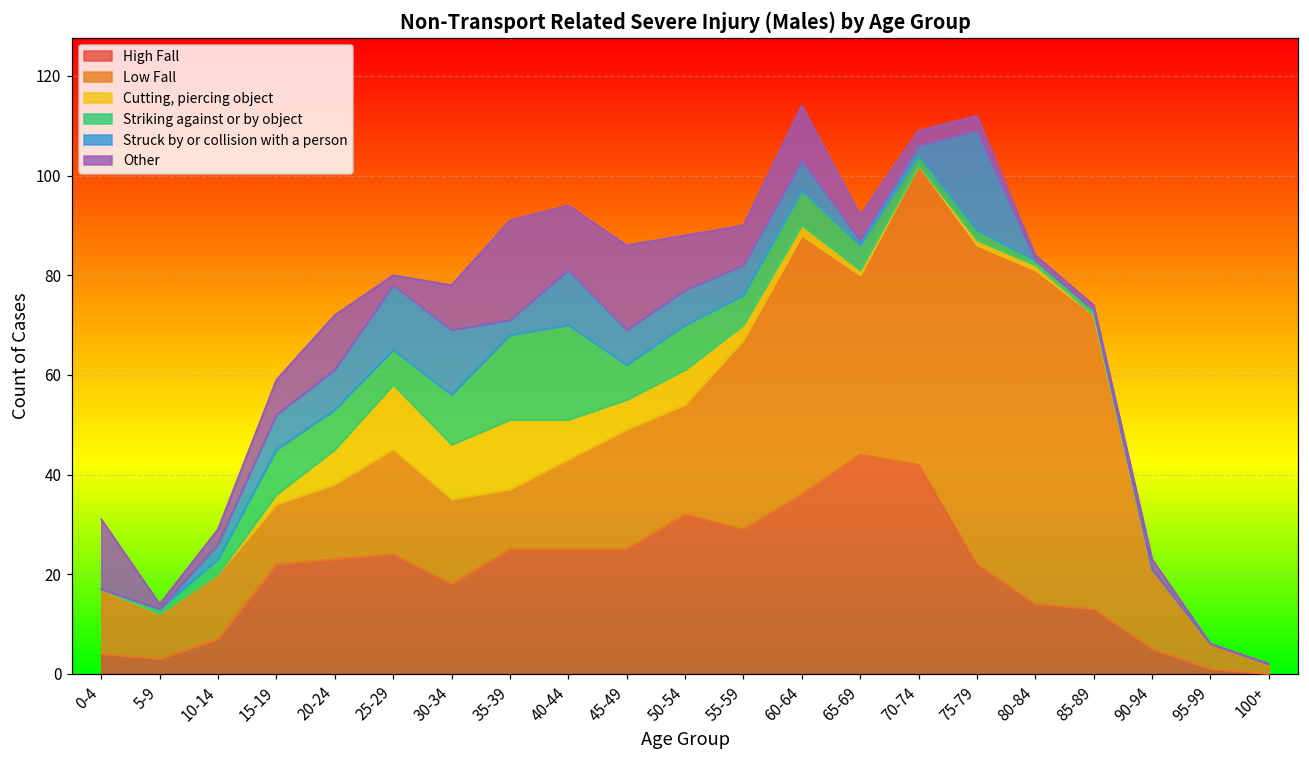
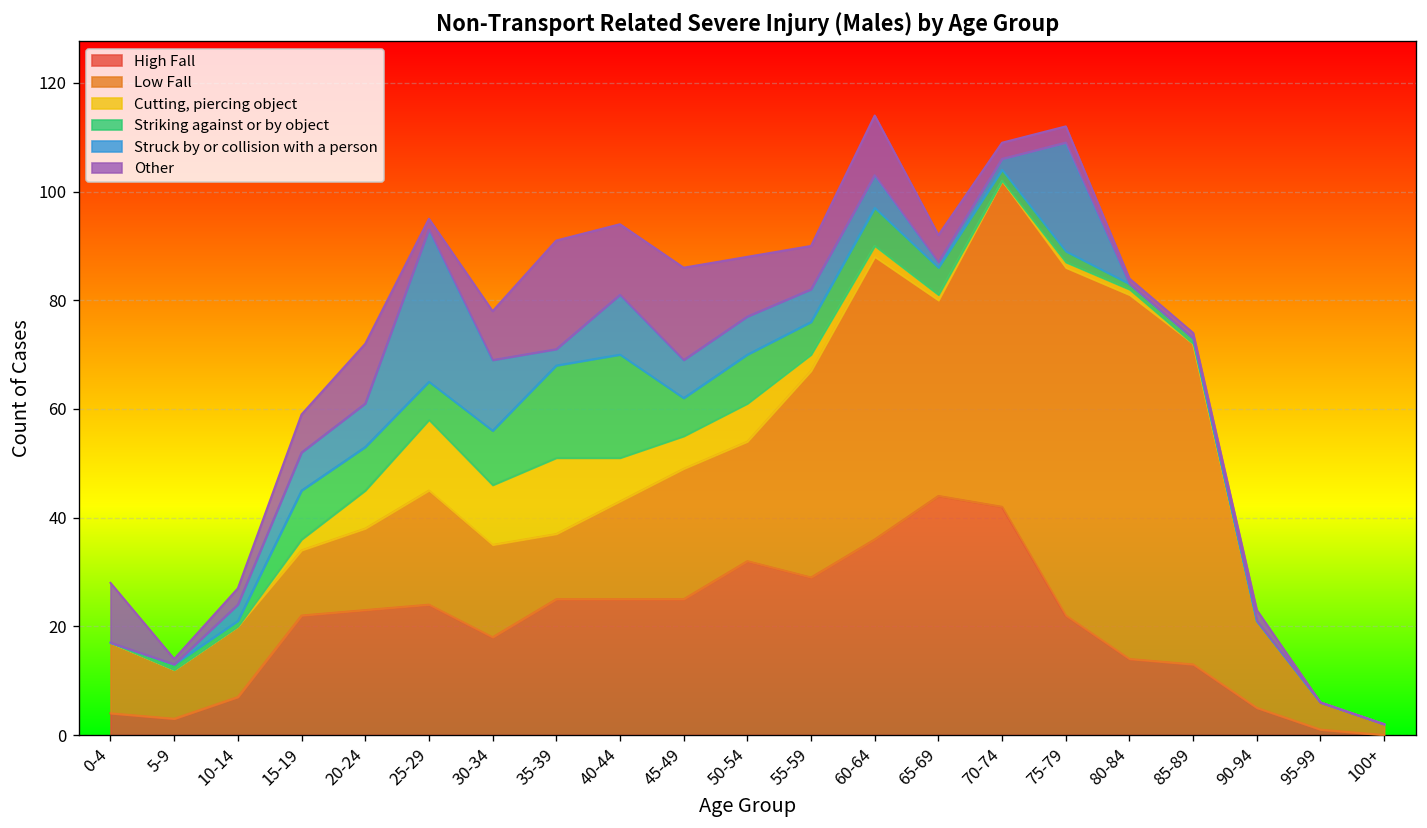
Other, 0-4: 14 -> 11
Striking against or by object, 10-14: 3 -> 1
Struck by or collision with a person, 25-29: 13 -> 28
